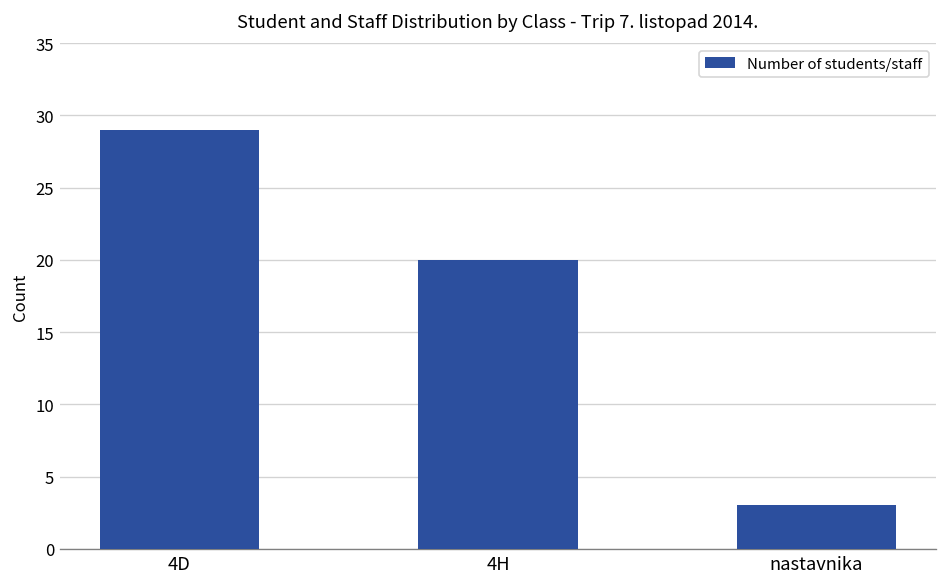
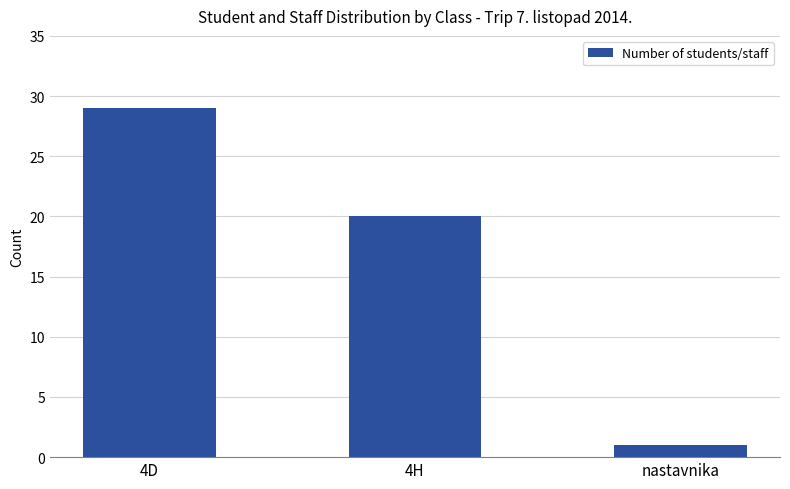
nastavnika: 3 -> 1
